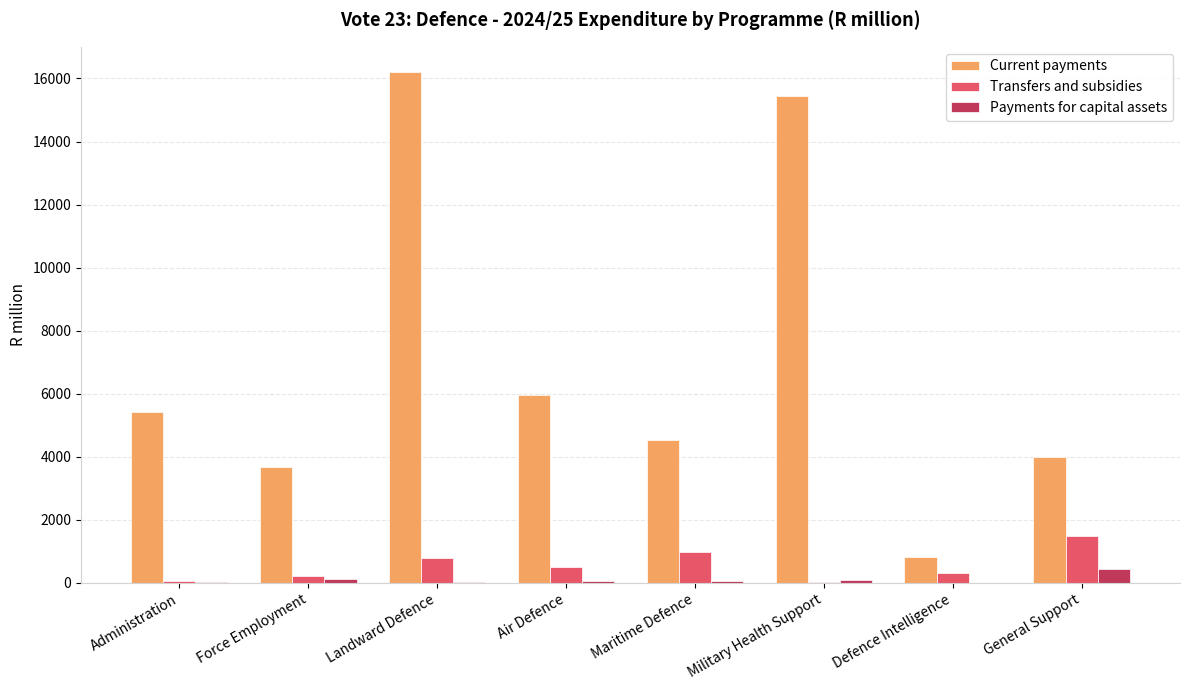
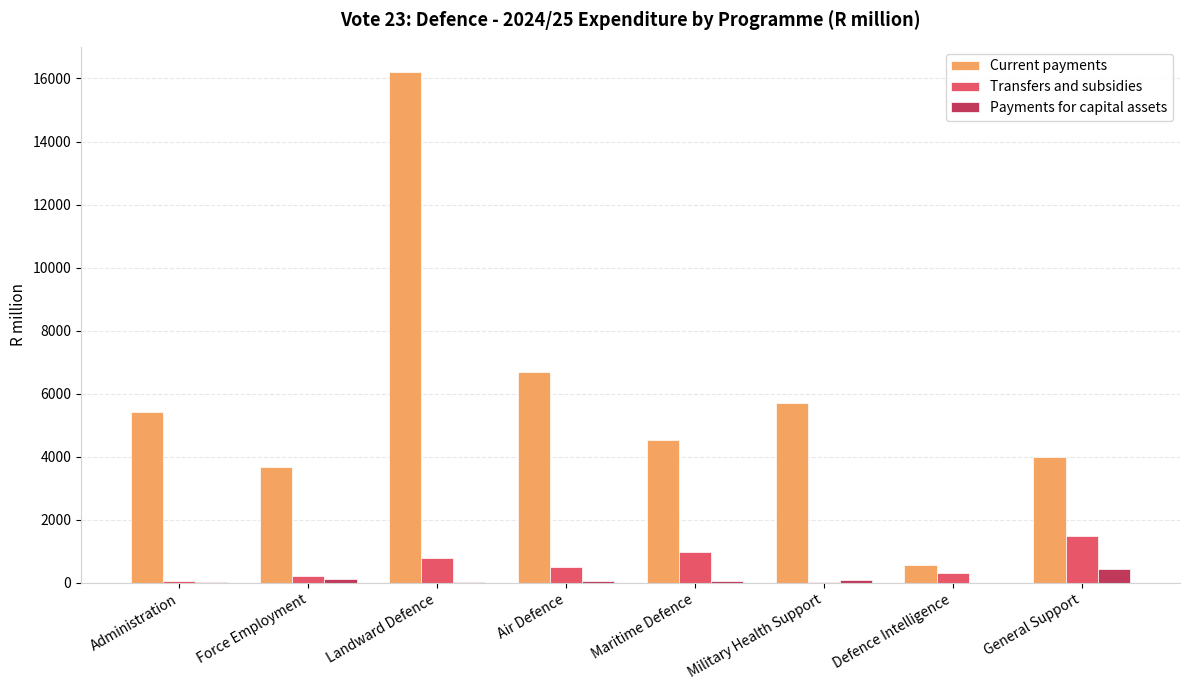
Current payments, Air Defence: 6000 -> 6700
Current payments, Military Health Support: 15400 -> 5700
Current payments, Defence Intelligence: 800 -> 600
